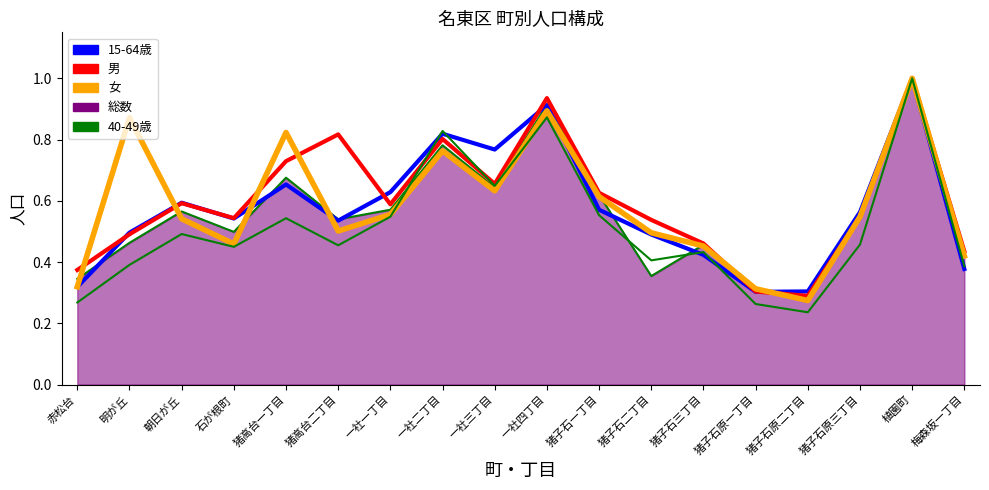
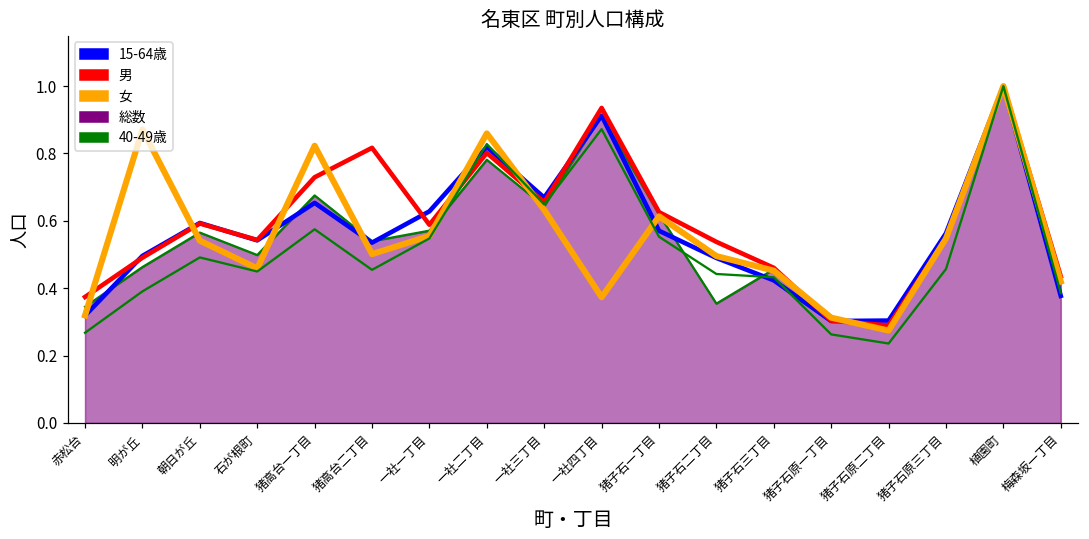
40-49歳, 猪高台一丁目: 0.54 -> 0.57
女, 一社二丁目: 0.76 -> 0.86
15-64歳, 一社三丁目: 0.77 -> 0.67
女, 一社四丁目: 0.89 -> 0.37
40-49歳, 猪子石二丁目: 0.41 -> 0.44
